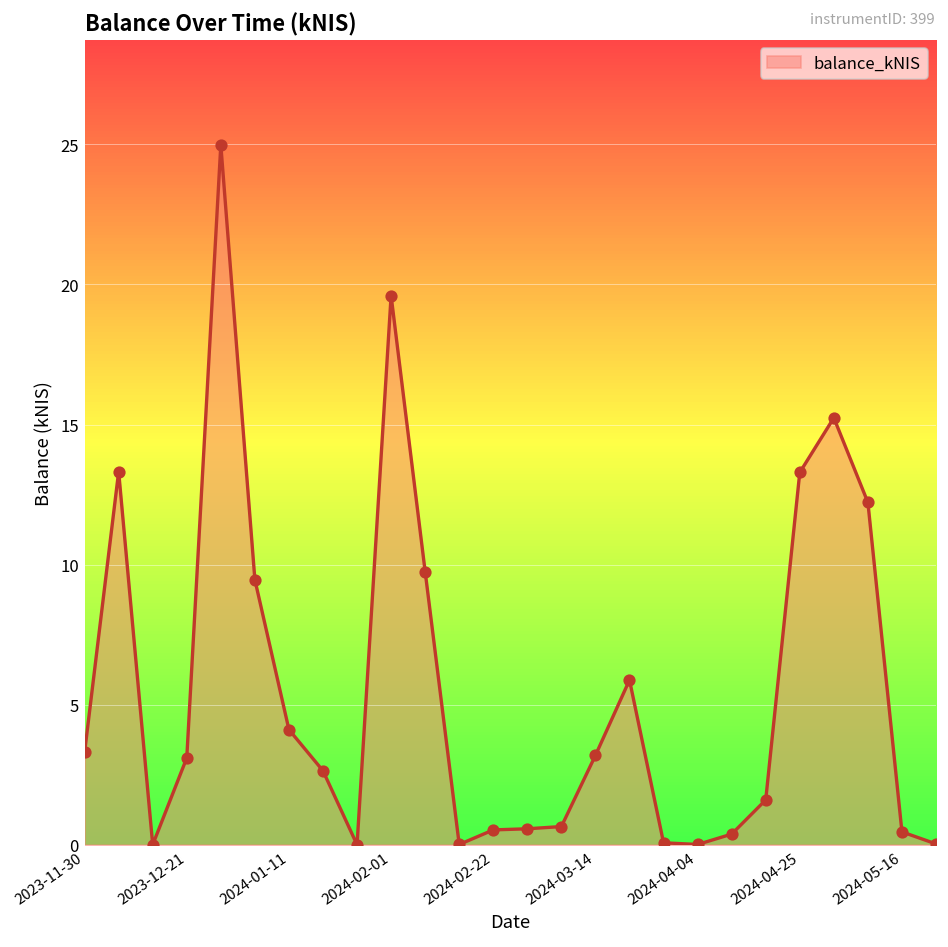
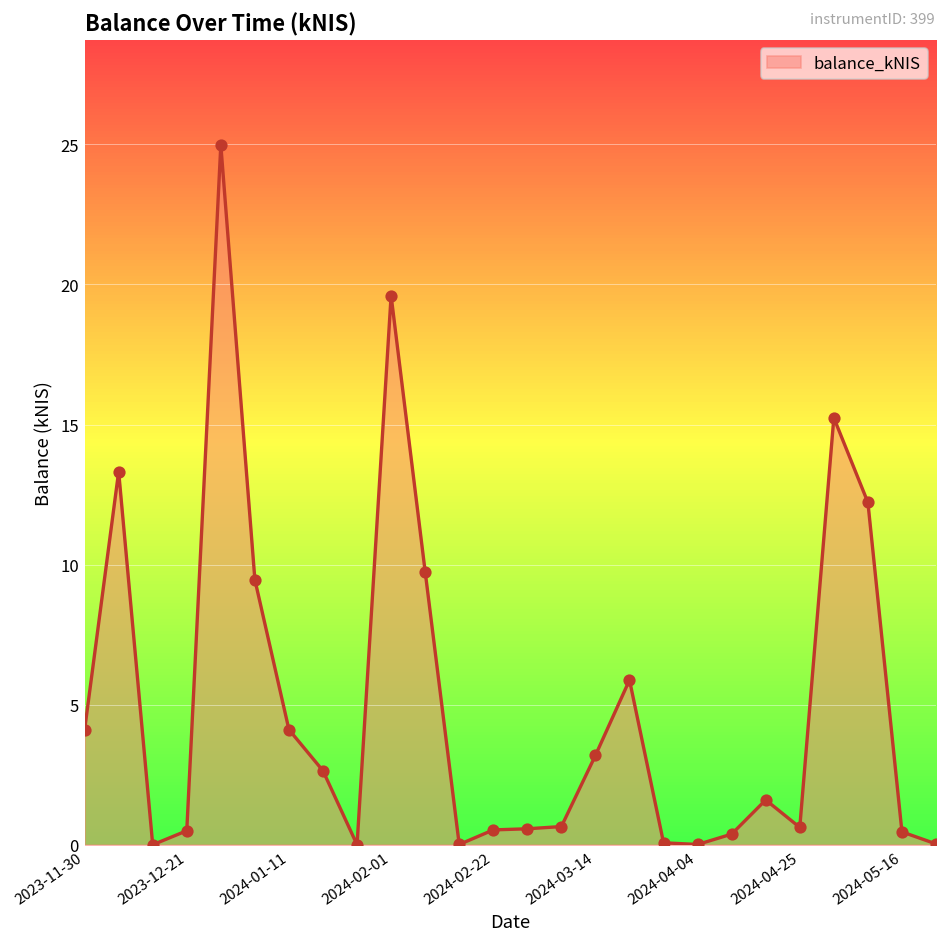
2023-11-30: 3.3 -> 4.1
2023-12-21: 3.1 -> 0.5
2024-04-25: 13.3 -> 0.6
